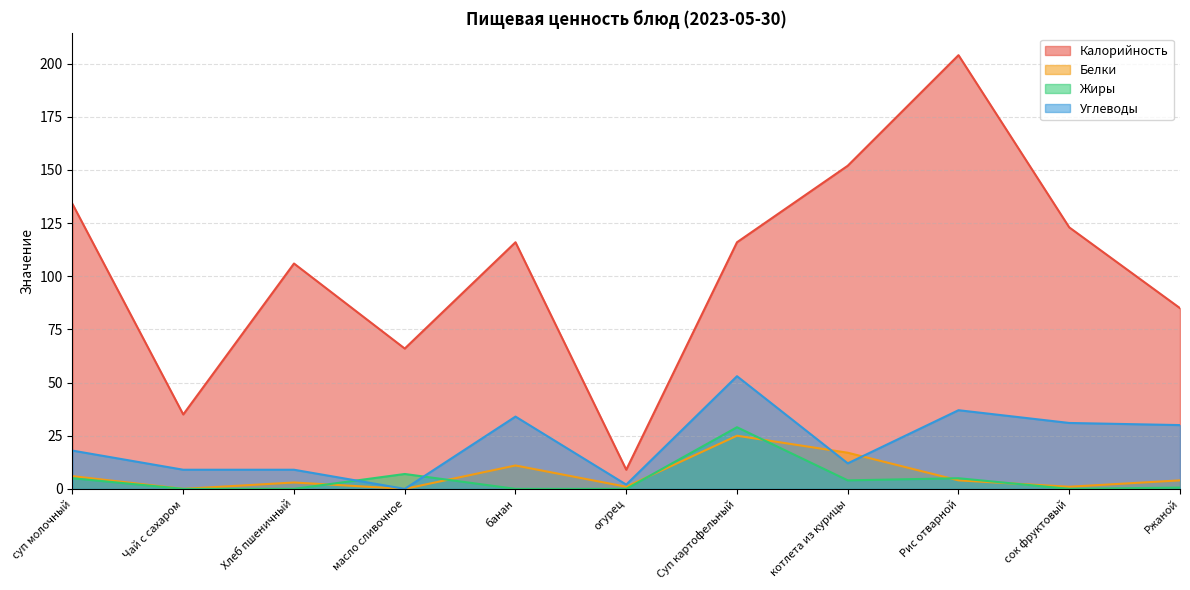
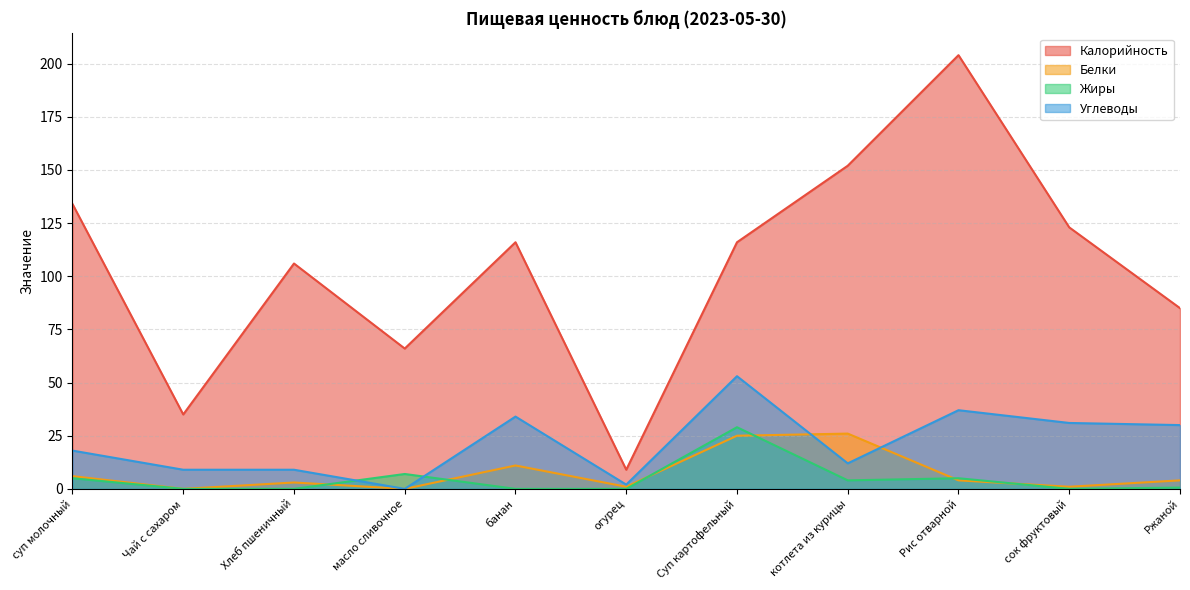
Белки, котлета из курицы: 17 -> 26
